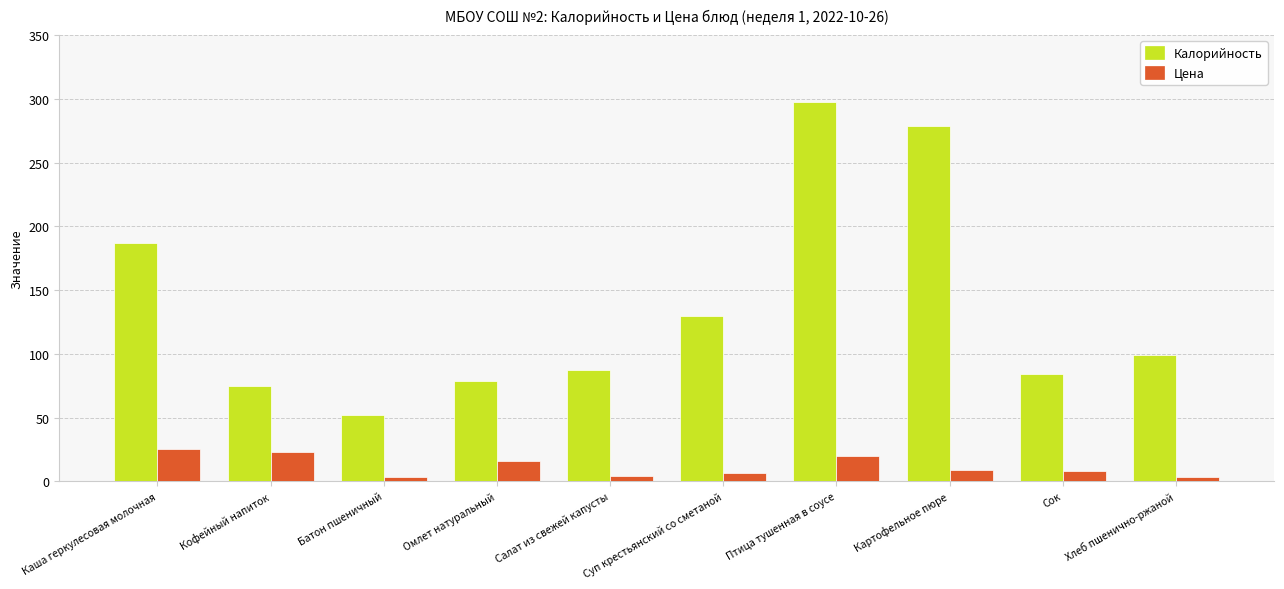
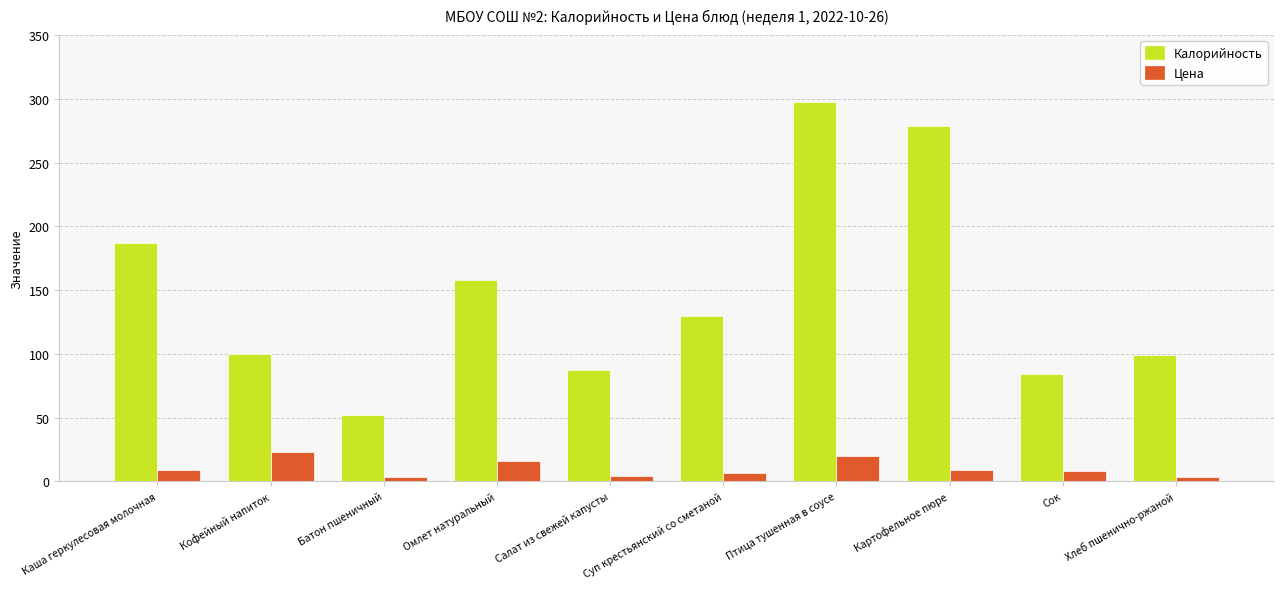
Цена, Каша геркулесовая молочная: 26 -> 9
Калорийность, Кофейный напиток: 74 -> 100
Калорийность, Омлет натуральный: 79 -> 158
